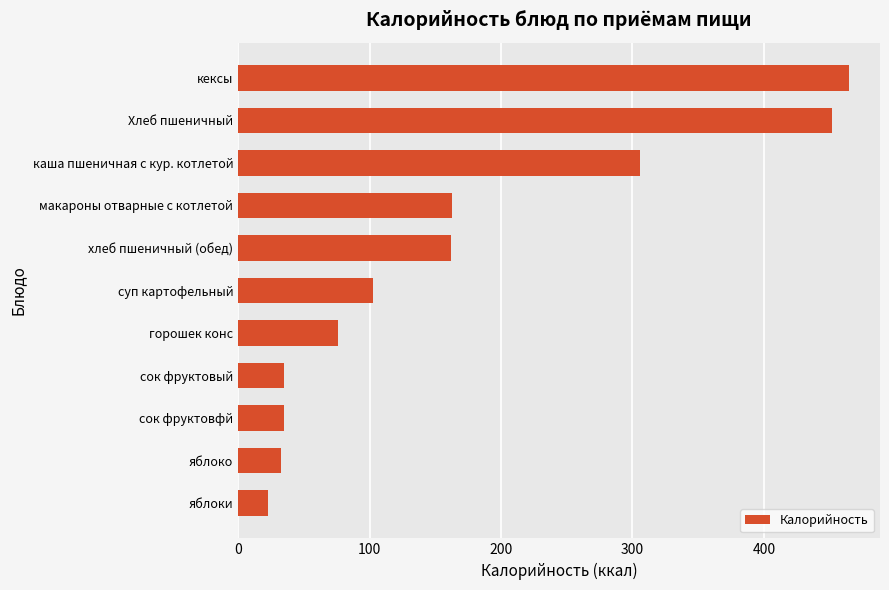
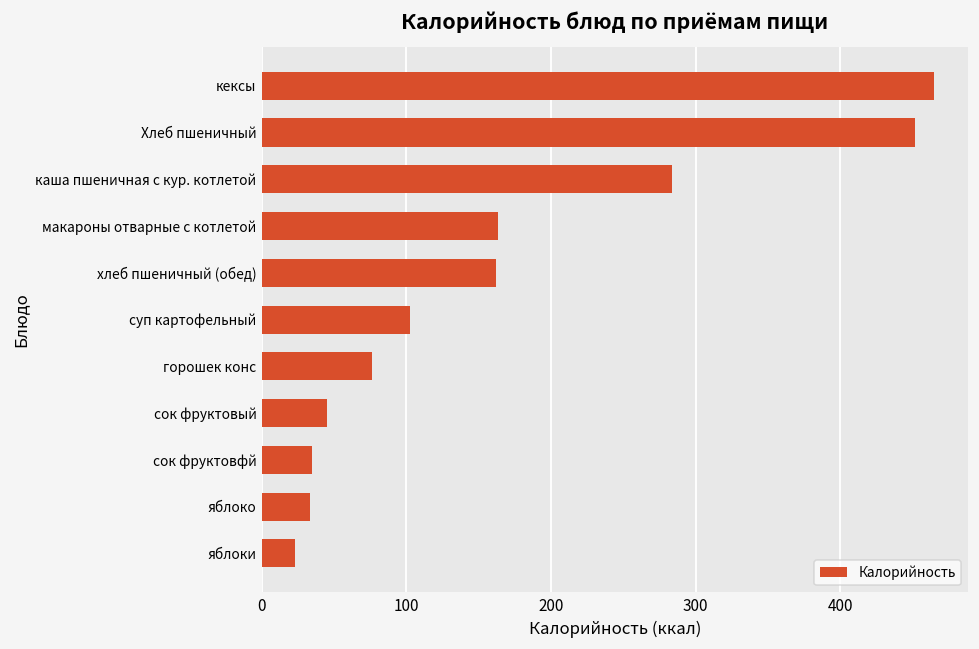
каша пшеничная с кур. котлетой: 306 -> 283
сок фруктовый: 35 -> 45
